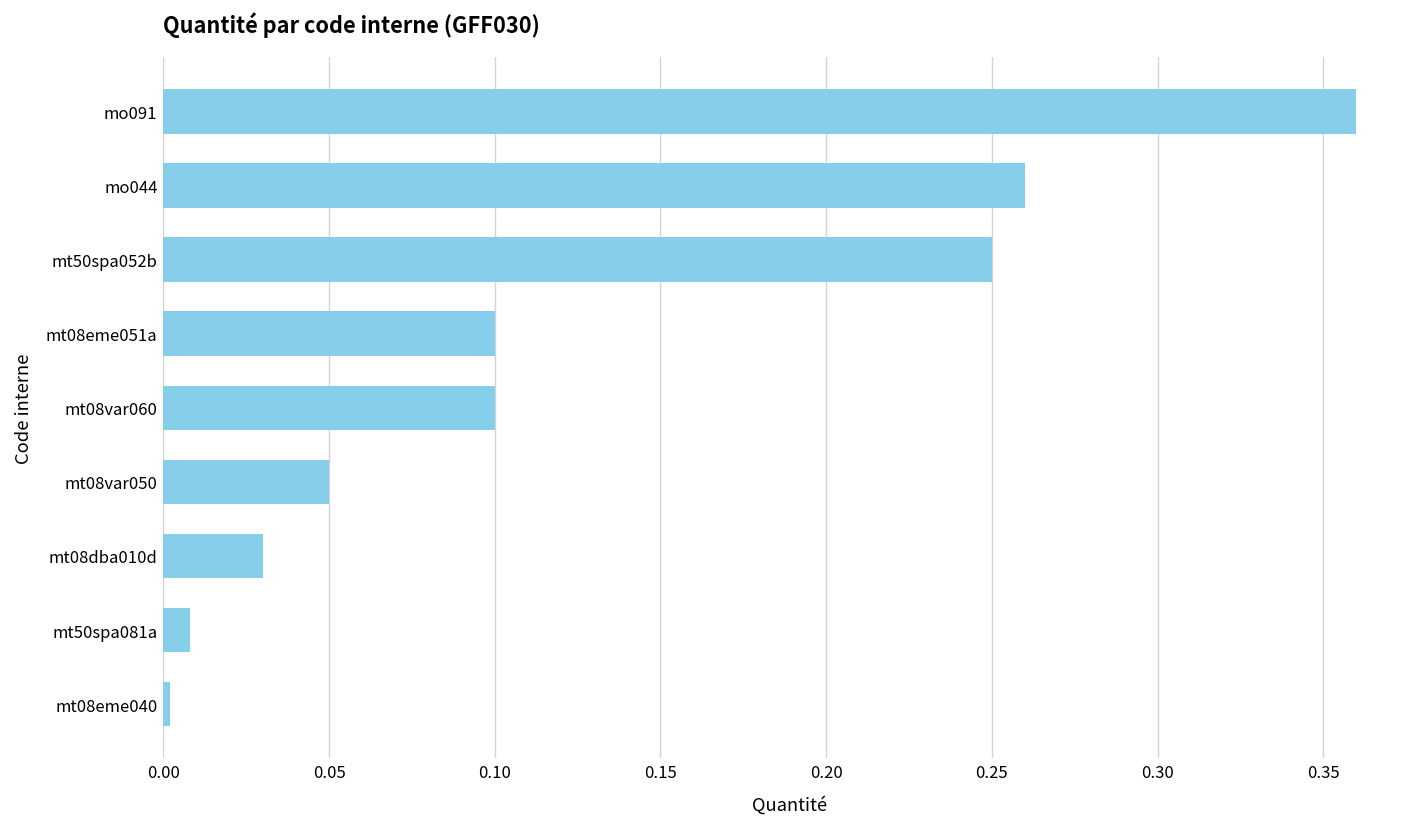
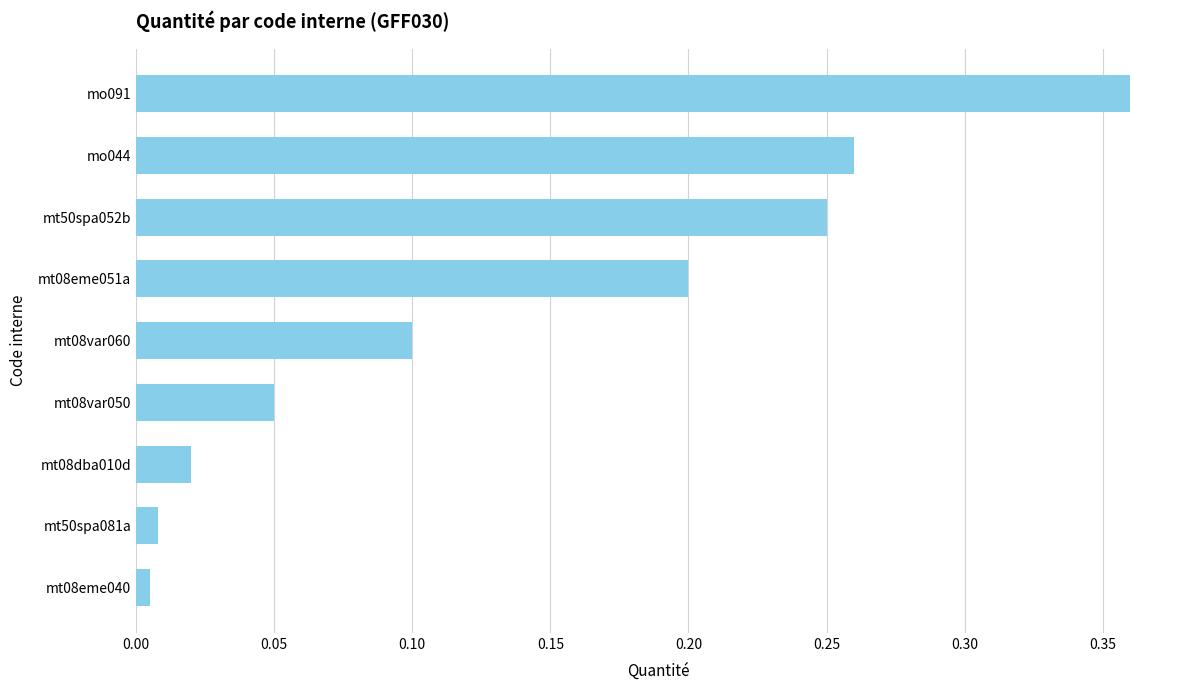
mt08eme051a: 0.1 -> 0.2
mt08dba010d: 0.03 -> 0.02
mt08eme040: 0.002 -> 0.005
